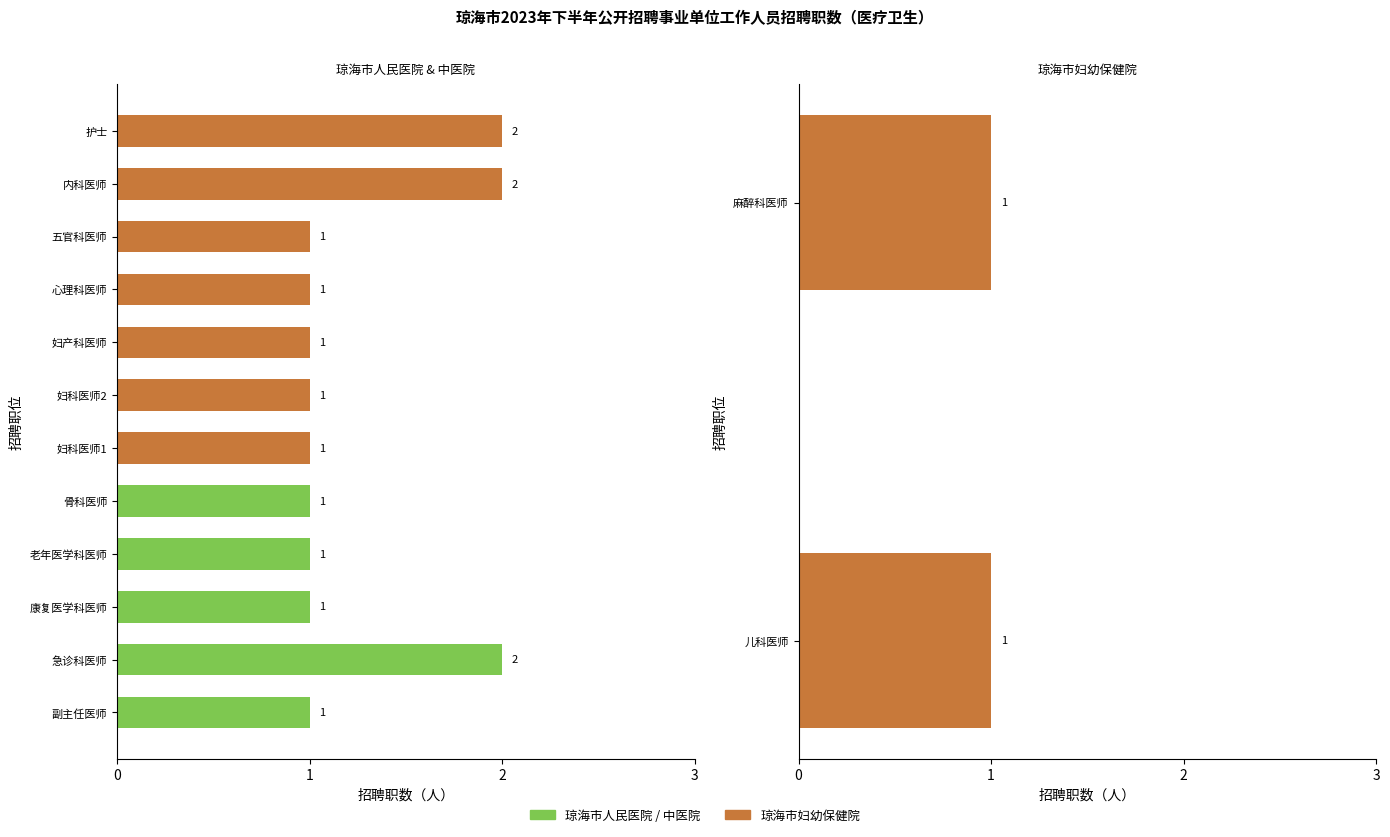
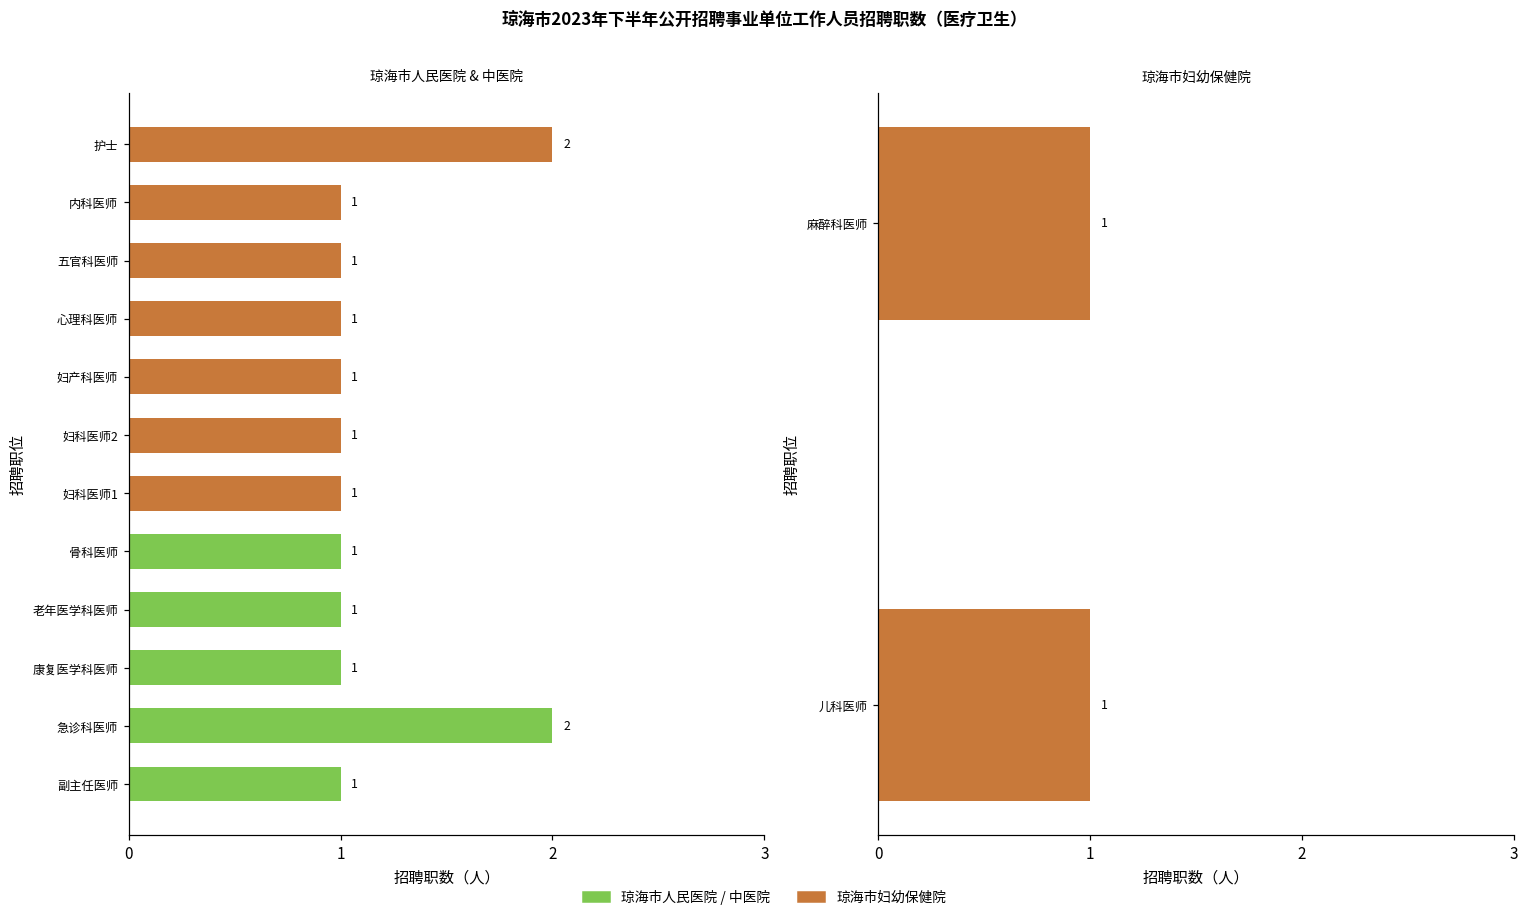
琼海市人民医院 & 中医院, 内科医师: 2 -> 1
